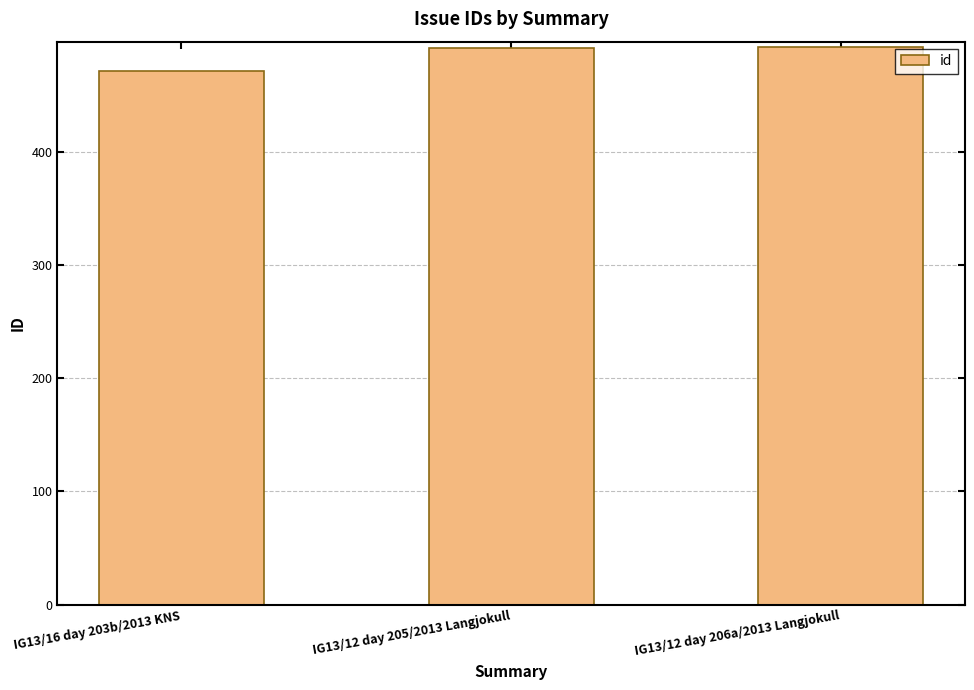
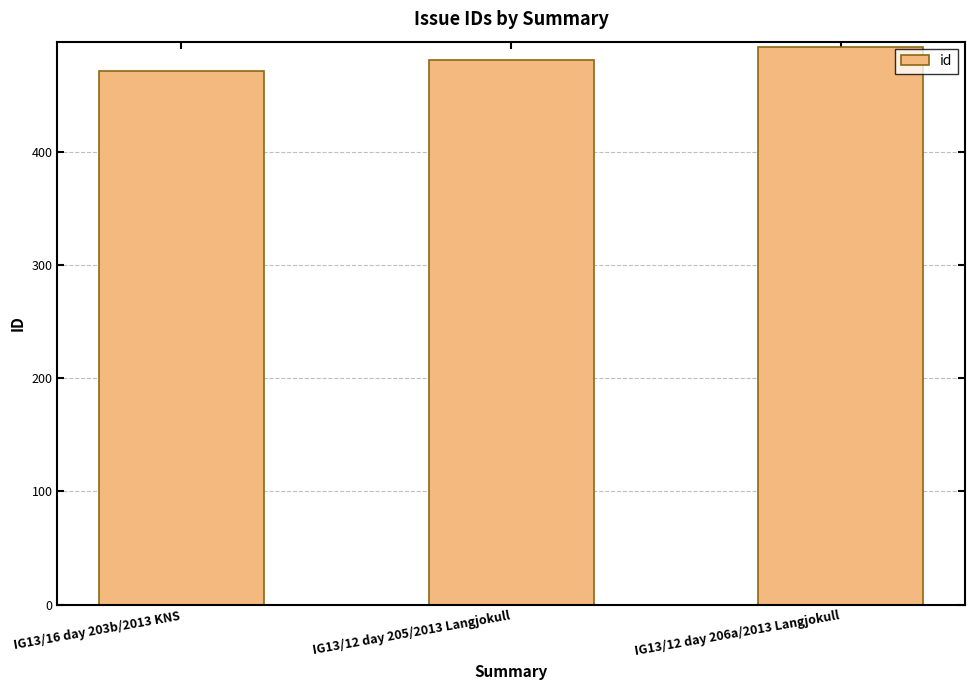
IG13/12 day 205/2013 Langjokull: 491 -> 481
